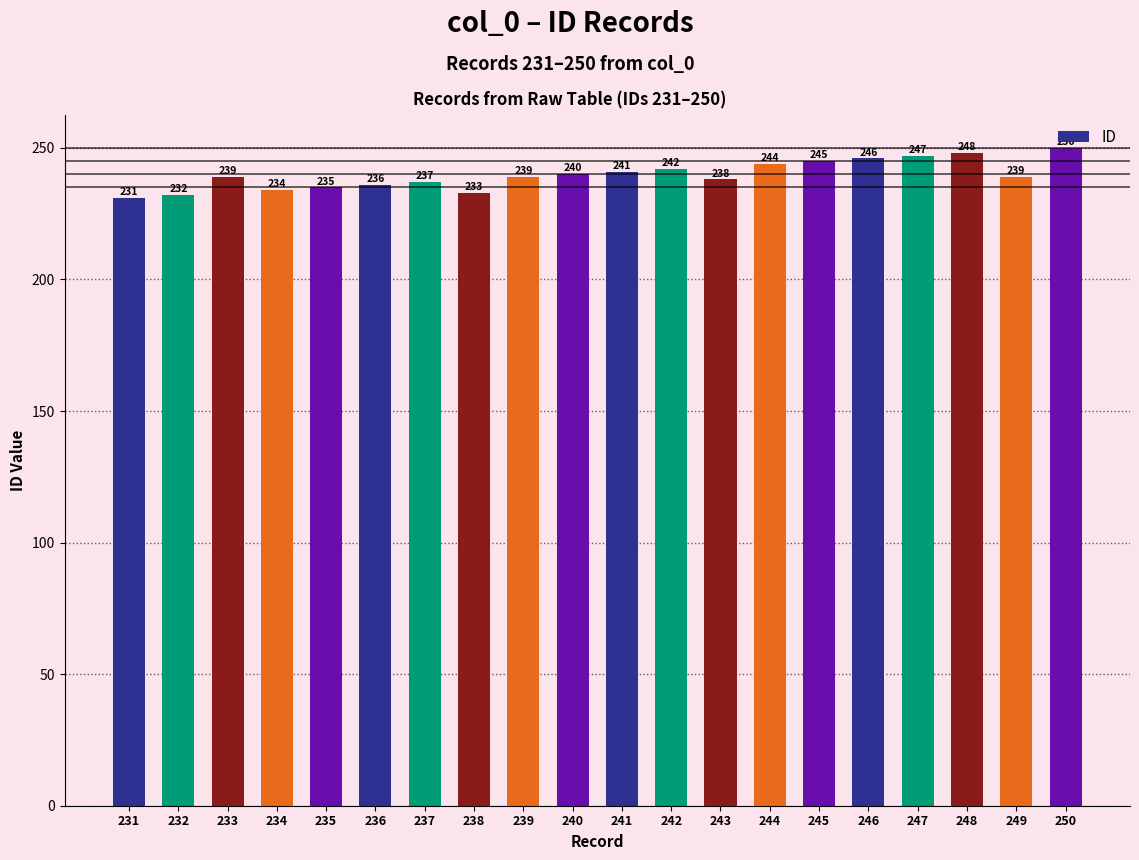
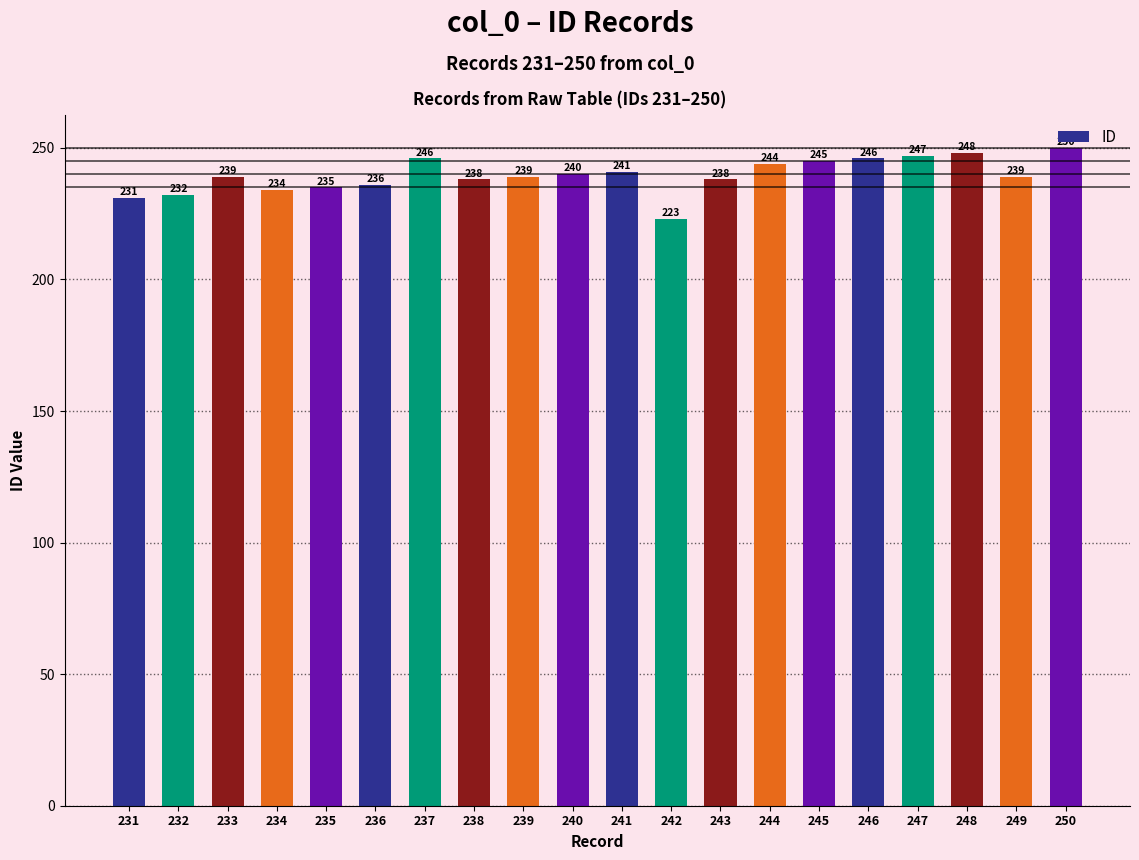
237: 237 -> 246
238: 233 -> 238
242: 242 -> 223
